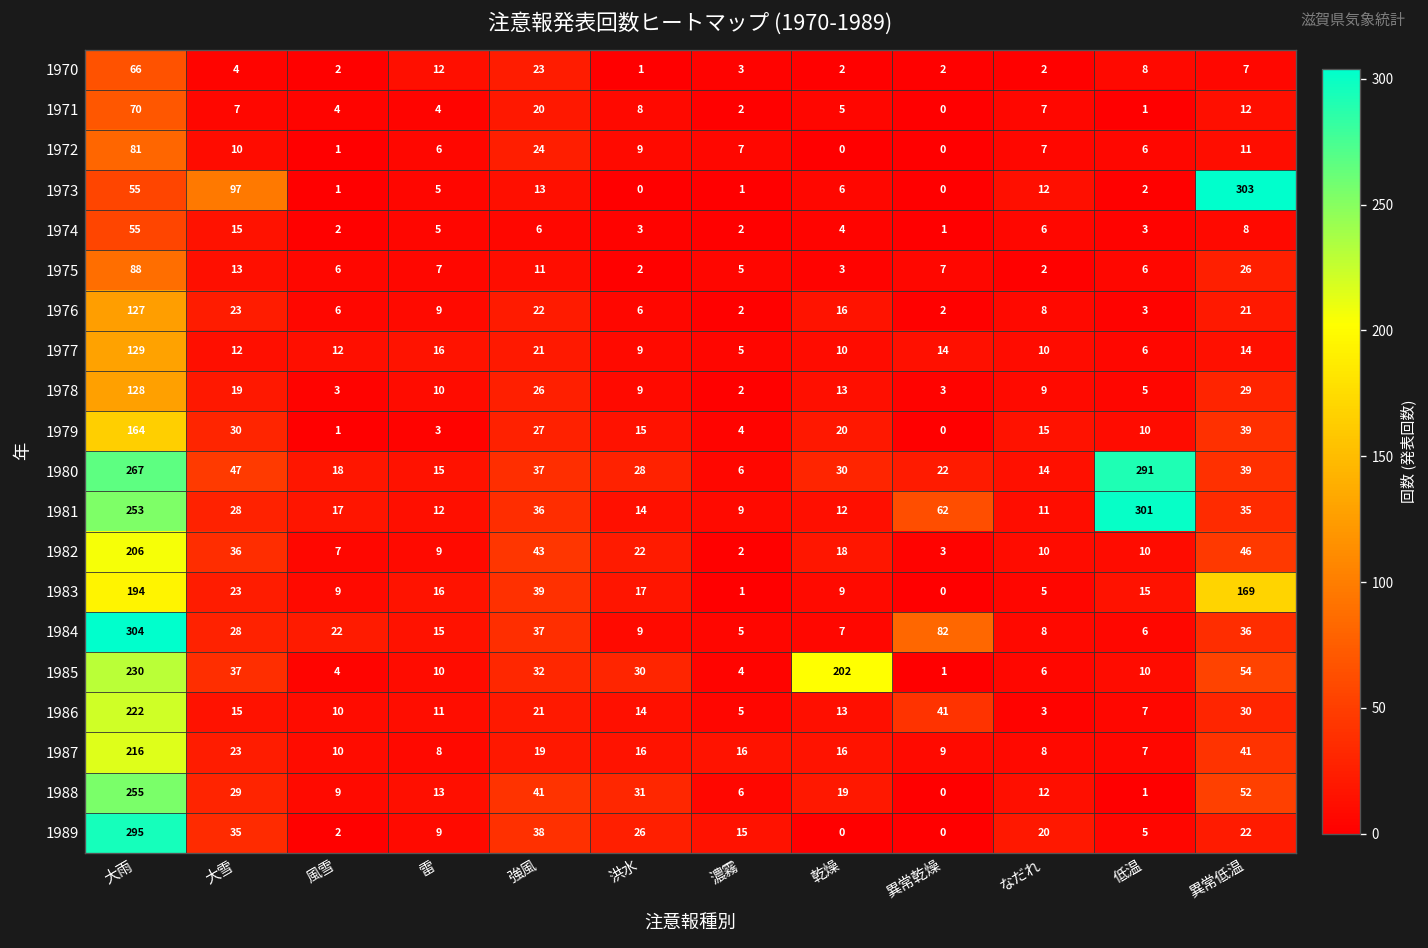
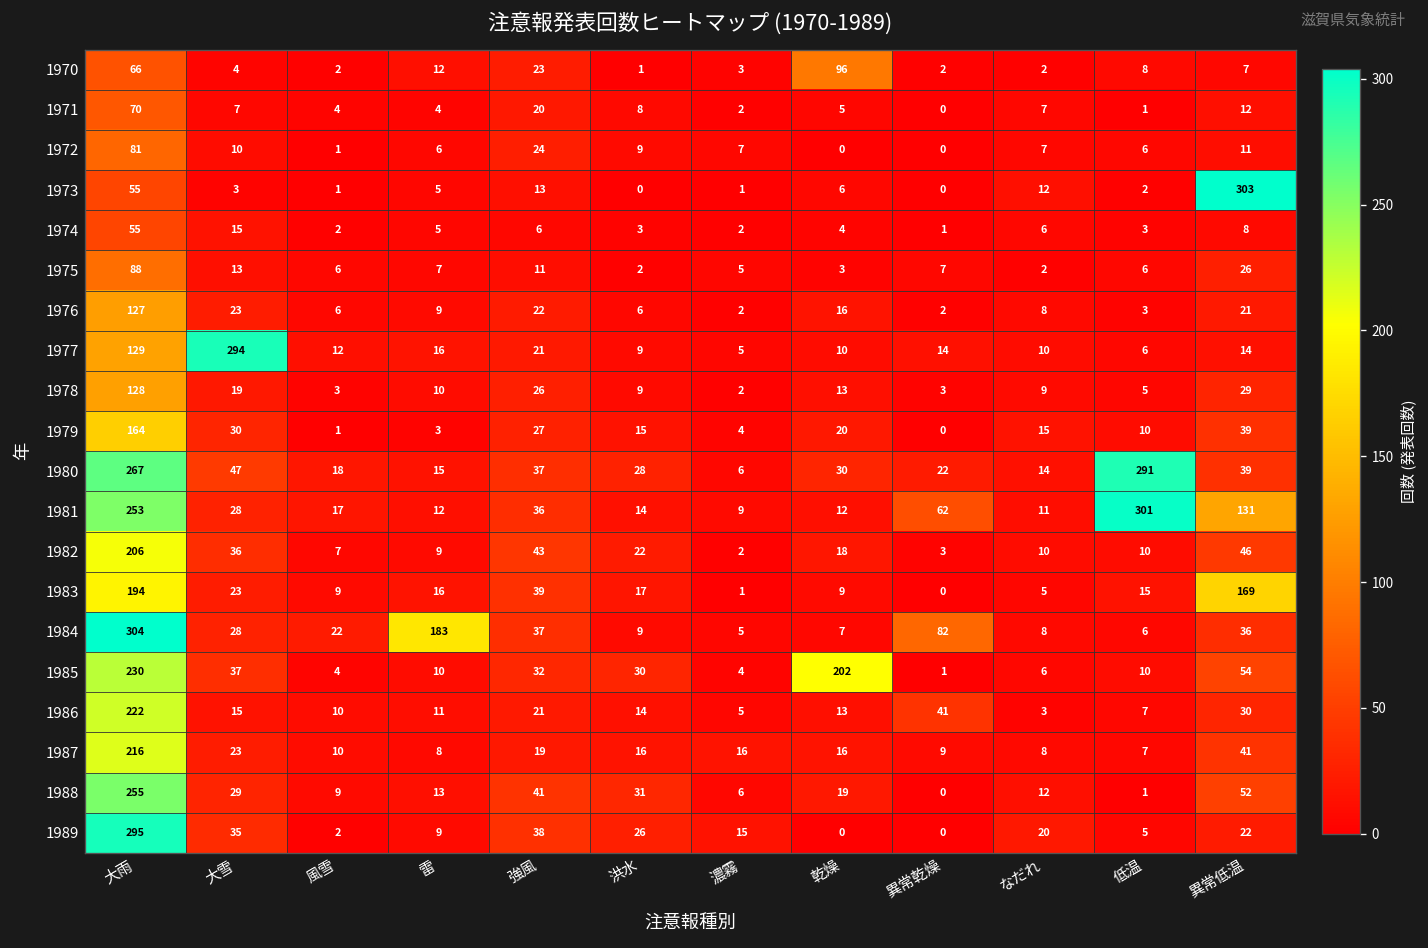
1970, 乾燥: 2 -> 96
1973, 大雪: 97 -> 3
1977, 大雪: 12 -> 294
1981, 異常低温: 35 -> 131
1984, 雷: 15 -> 183
